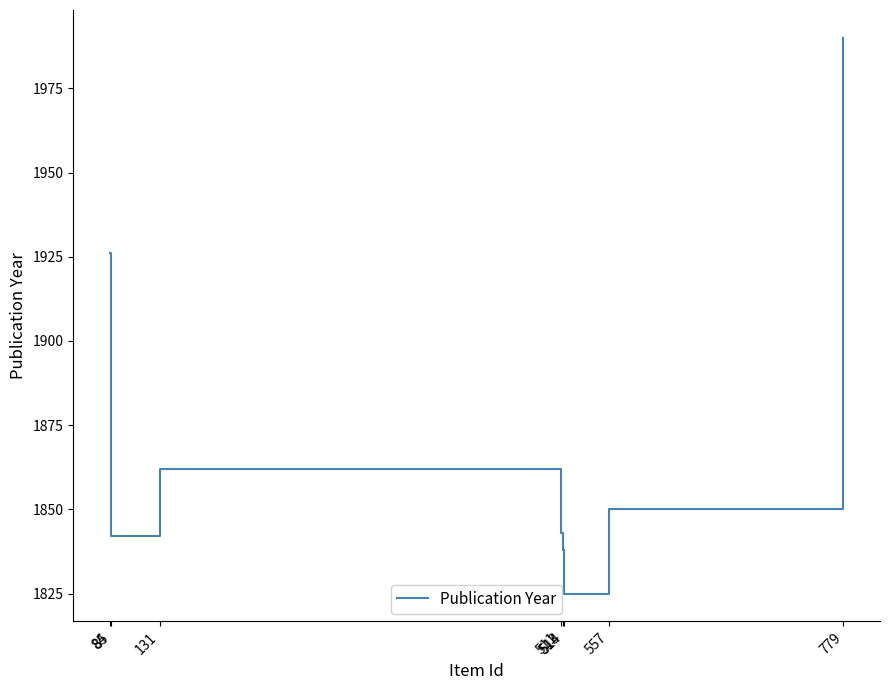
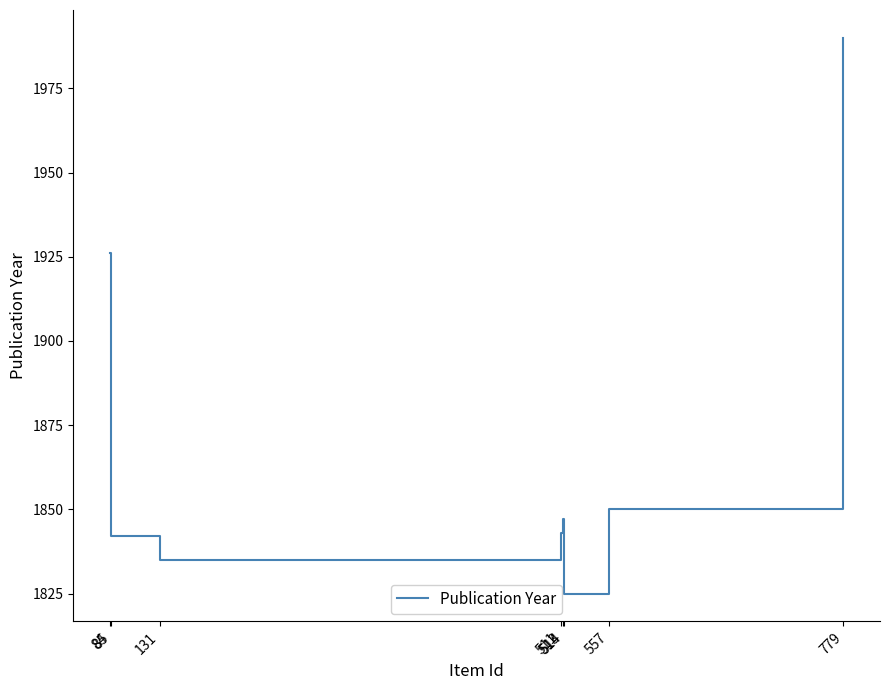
131: 1862 -> 1835
513: 1838 -> 1847
